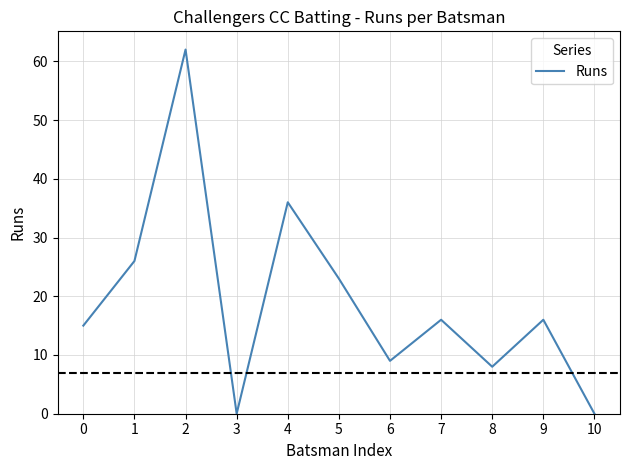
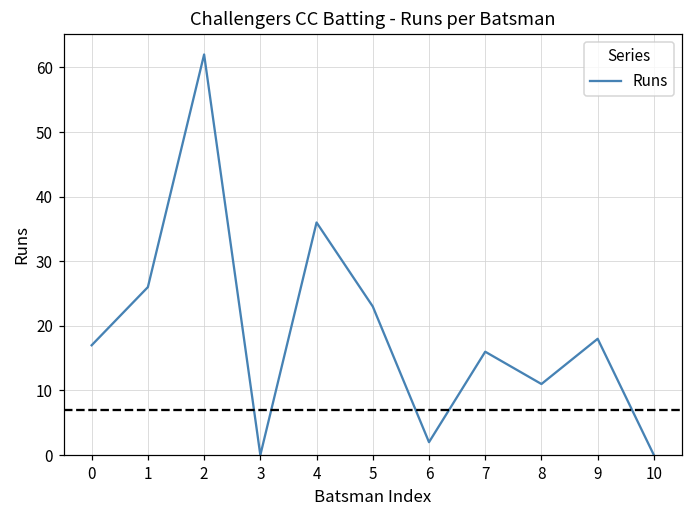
0: 15 -> 17
6: 9 -> 2
8: 8 -> 11
9: 16 -> 18
